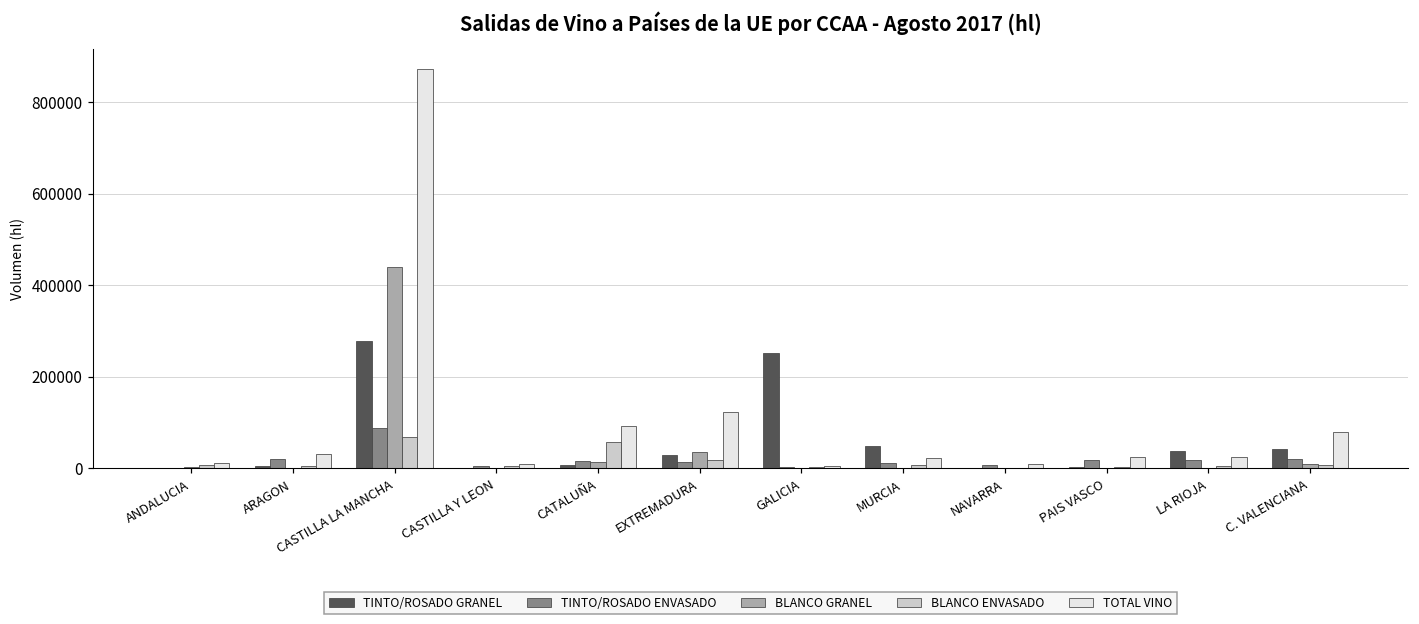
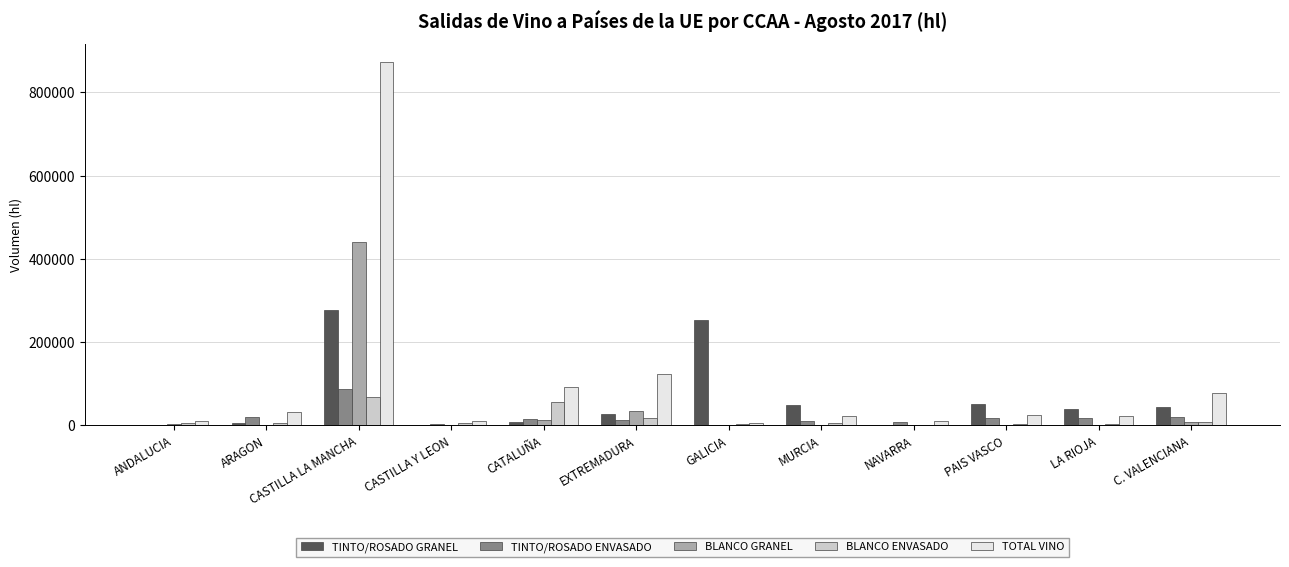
TINTO/ROSADO GRANEL, PAIS VASCO: 0 -> 50000
